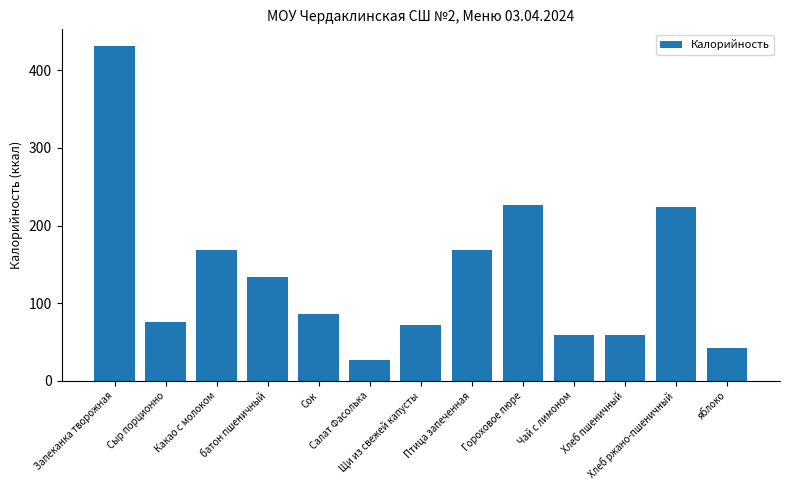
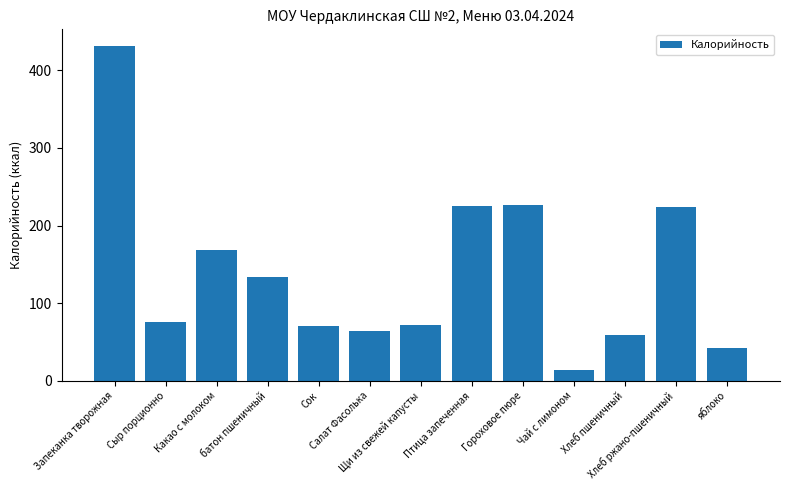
Сок: 90 -> 70
Салат Фасолька: 30 -> 60
Птица запеченная: 170 -> 230
Чай с лимоном: 60 -> 10
